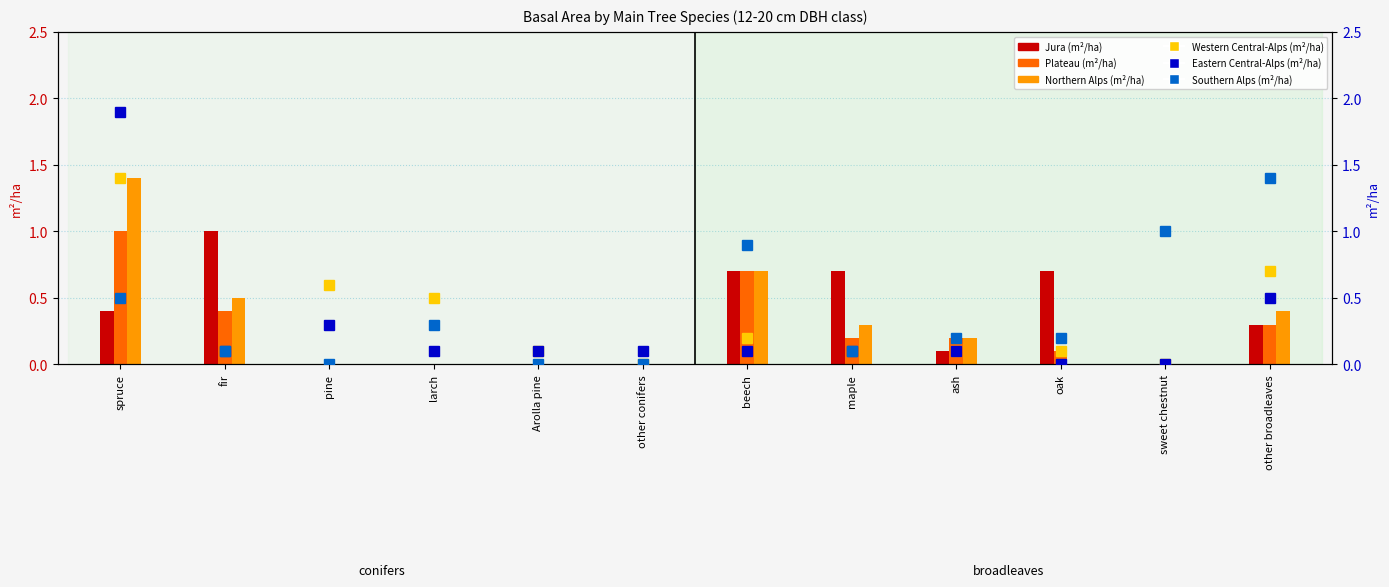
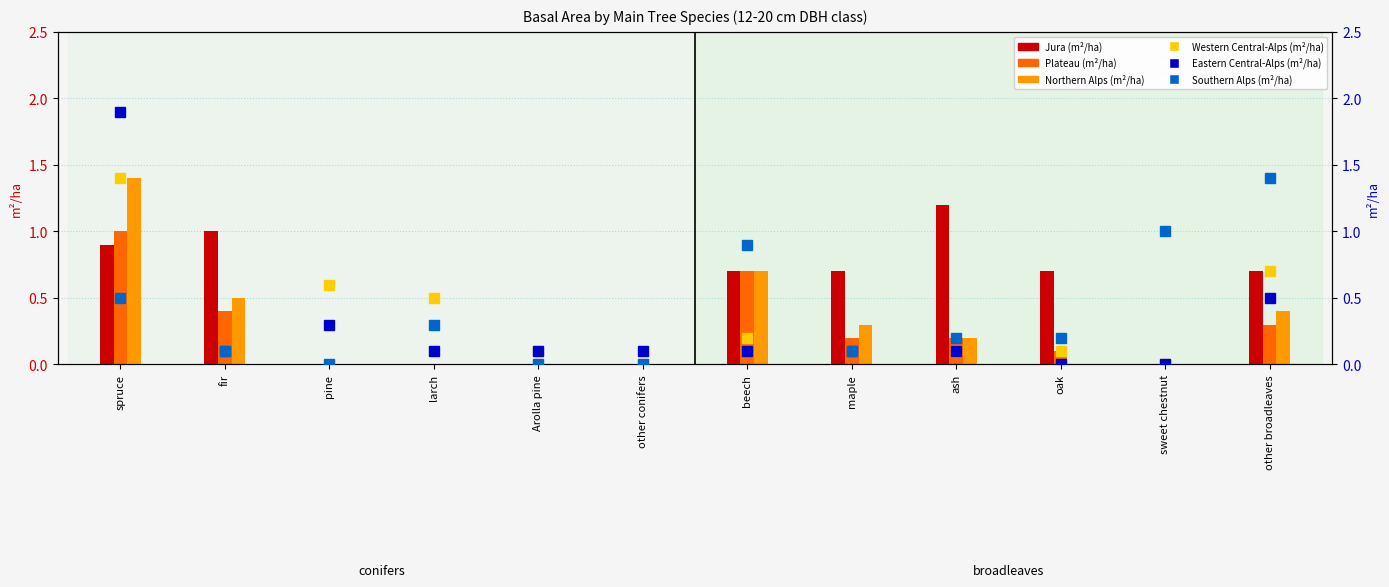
Jura (m²/ha), spruce: 0.4 -> 0.9
Jura (m²/ha), ash: 0.1 -> 1.2
Jura (m²/ha), other broadleaves: 0.3 -> 0.7
